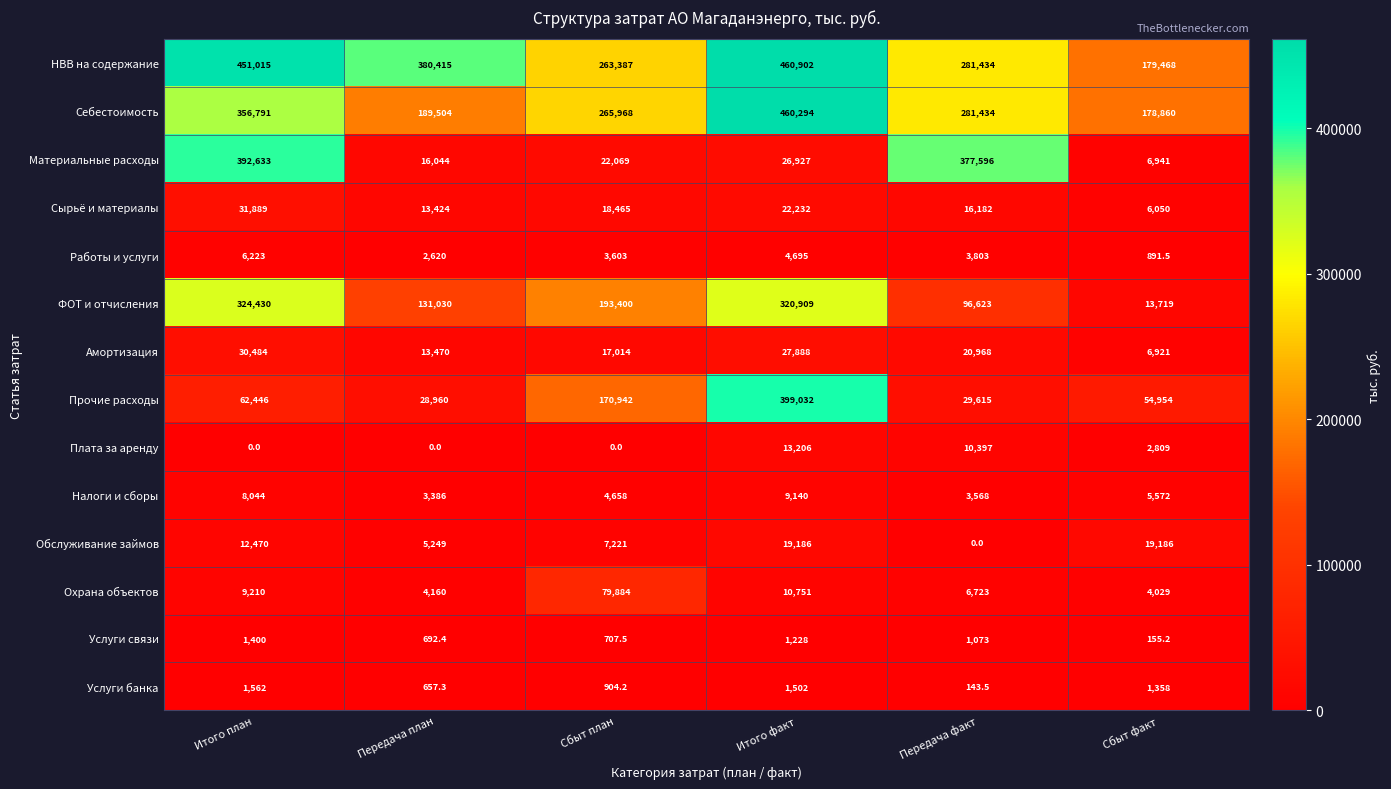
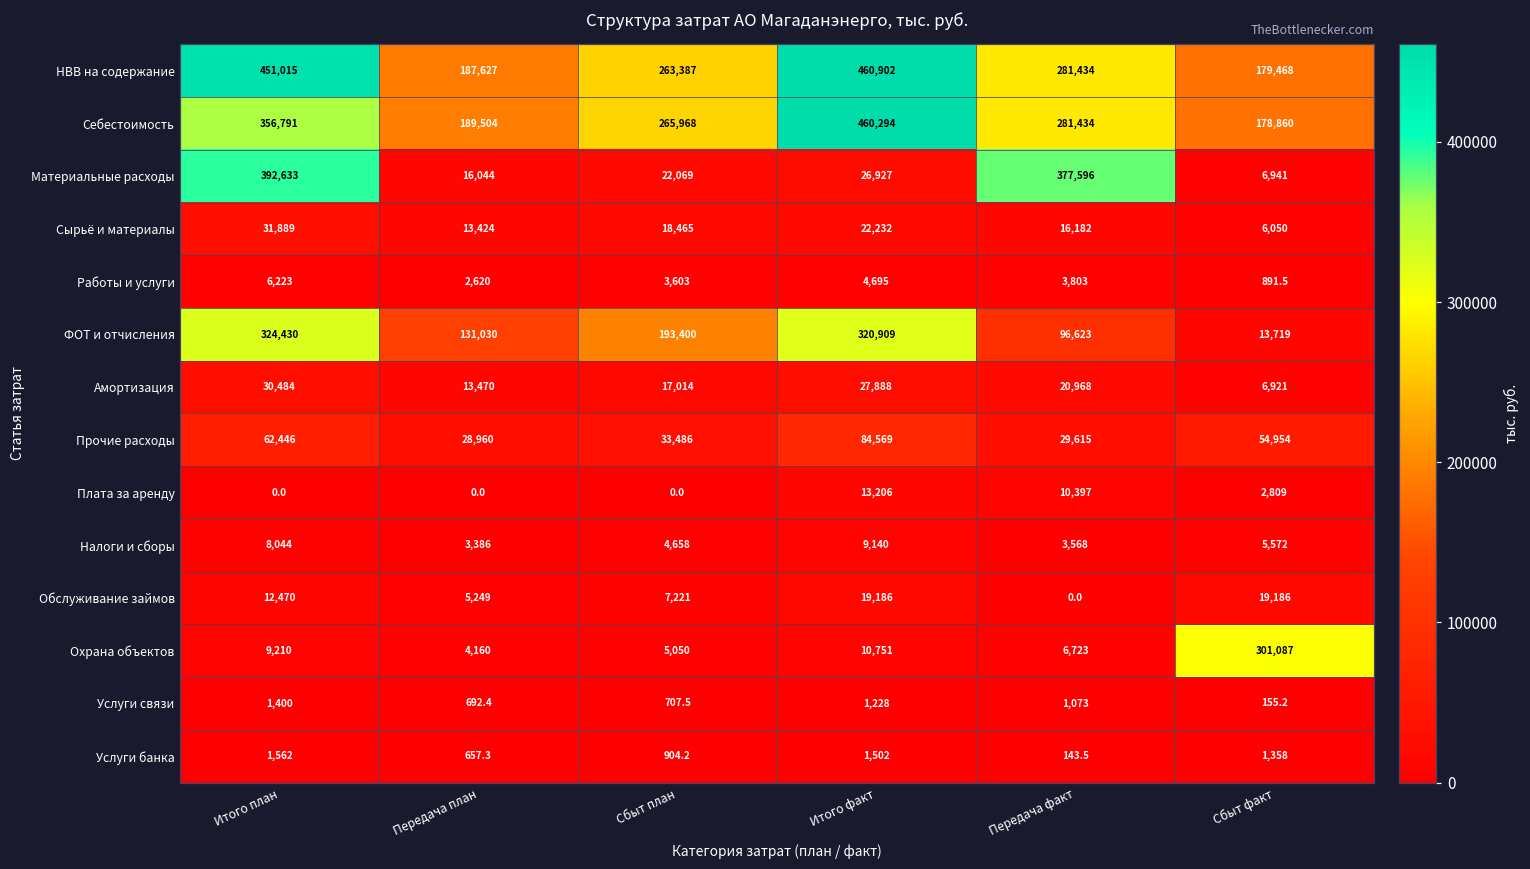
НВВ на содержание, Передача план: 380,415 -> 187,627
Прочие расходы, Сбыт план: 170,942 -> 33,486
Прочие расходы, Итого факт: 399,032 -> 84,569
Охрана объектов, Сбыт план: 79,884 -> 5,050
Охрана объектов, Сбыт факт: 4,029 -> 301,087
